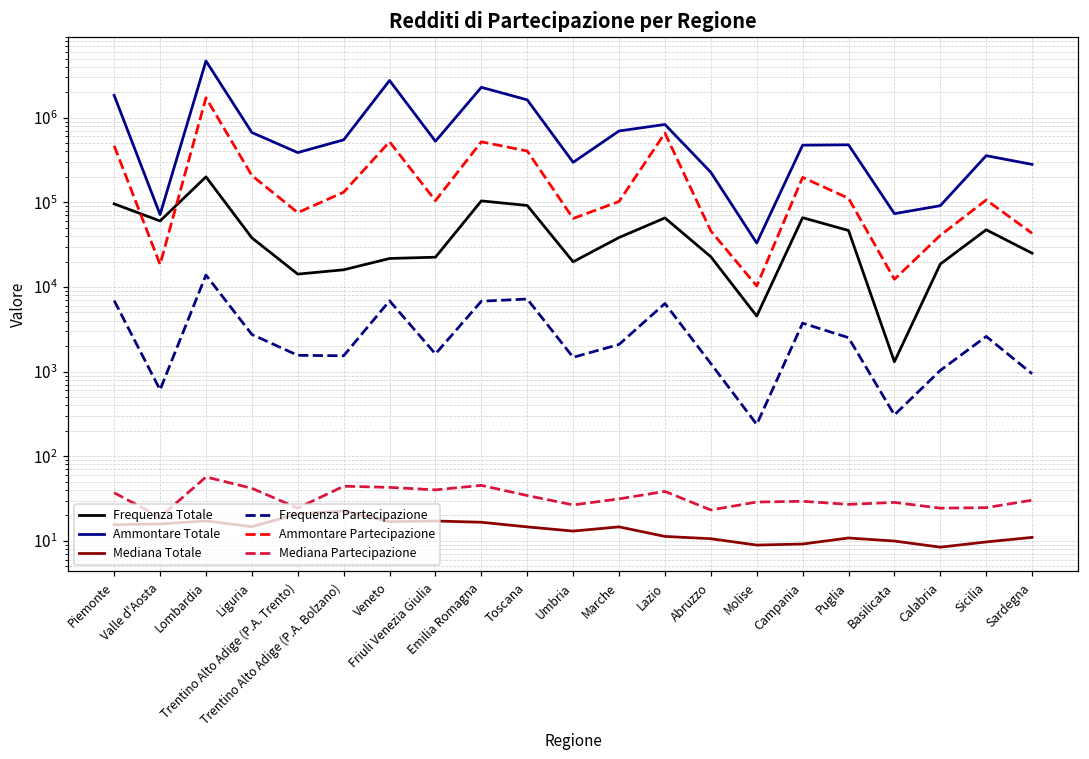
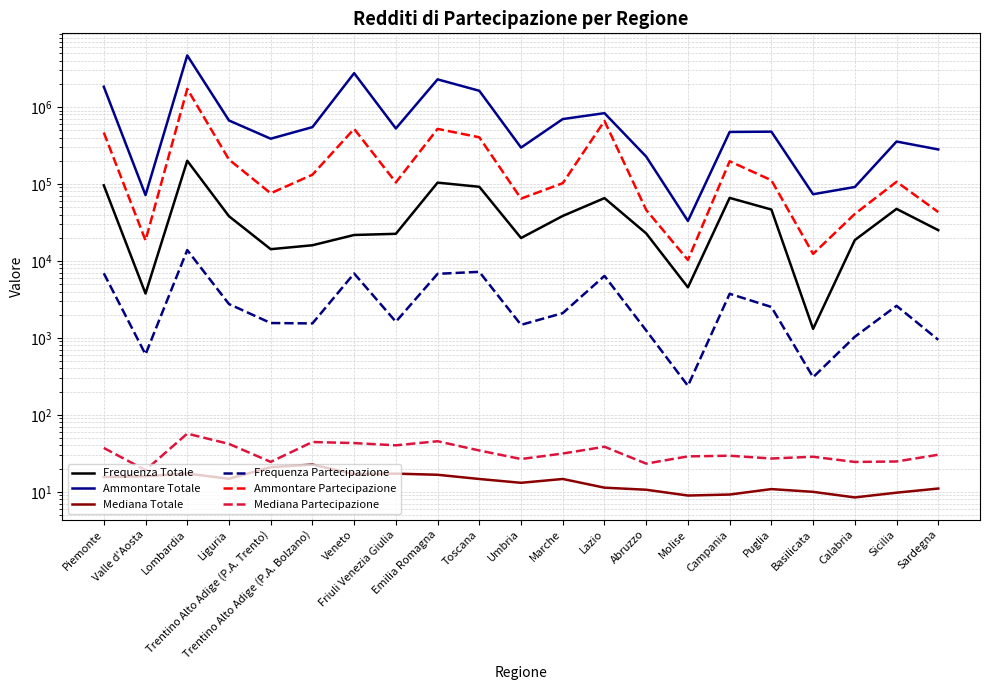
Frequenza Totale, Valle d'Aosta: 60000 -> 4000
